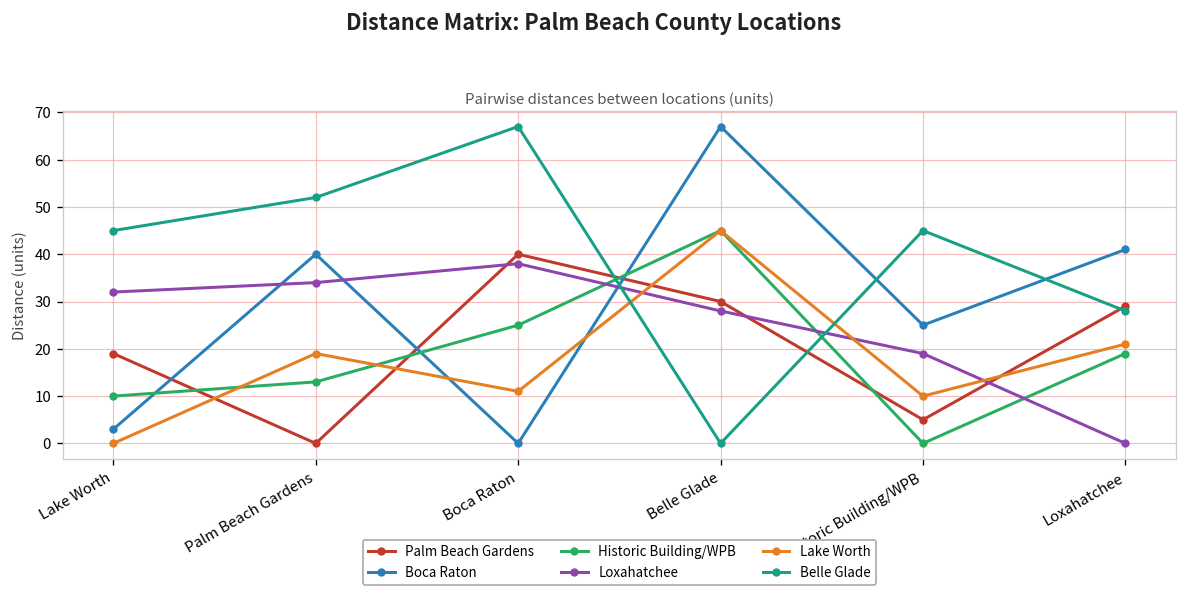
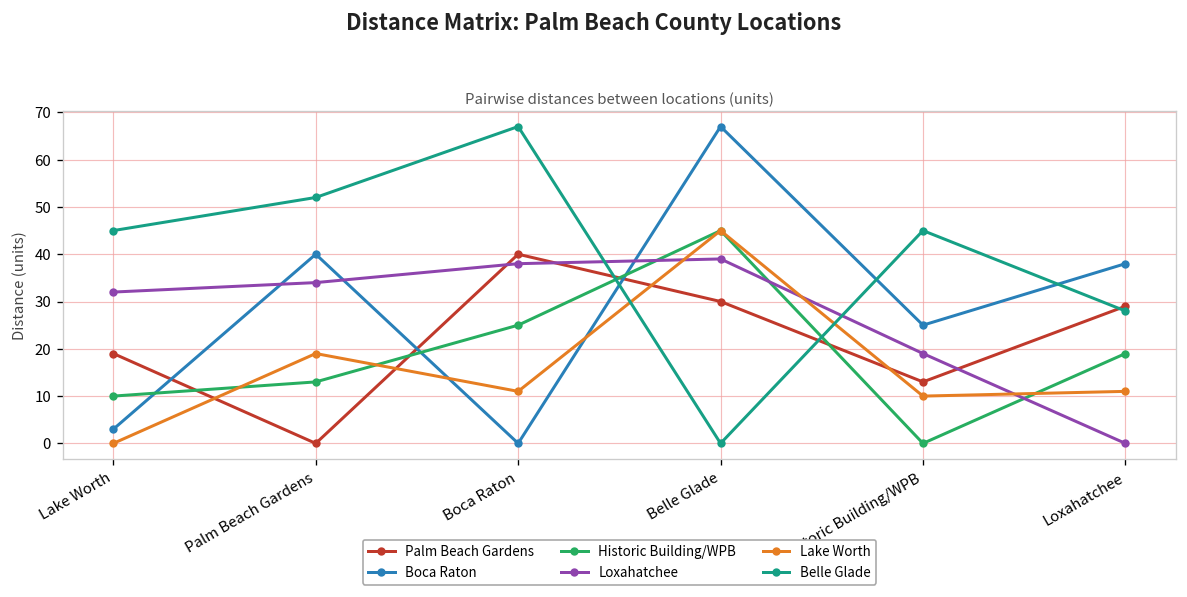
Loxahatchee, Belle Glade: 28 -> 39
Palm Beach Gardens, Historic Building/WPB: 5 -> 13
Boca Raton, Loxahatchee: 41 -> 38
Lake Worth, Loxahatchee: 21 -> 11
